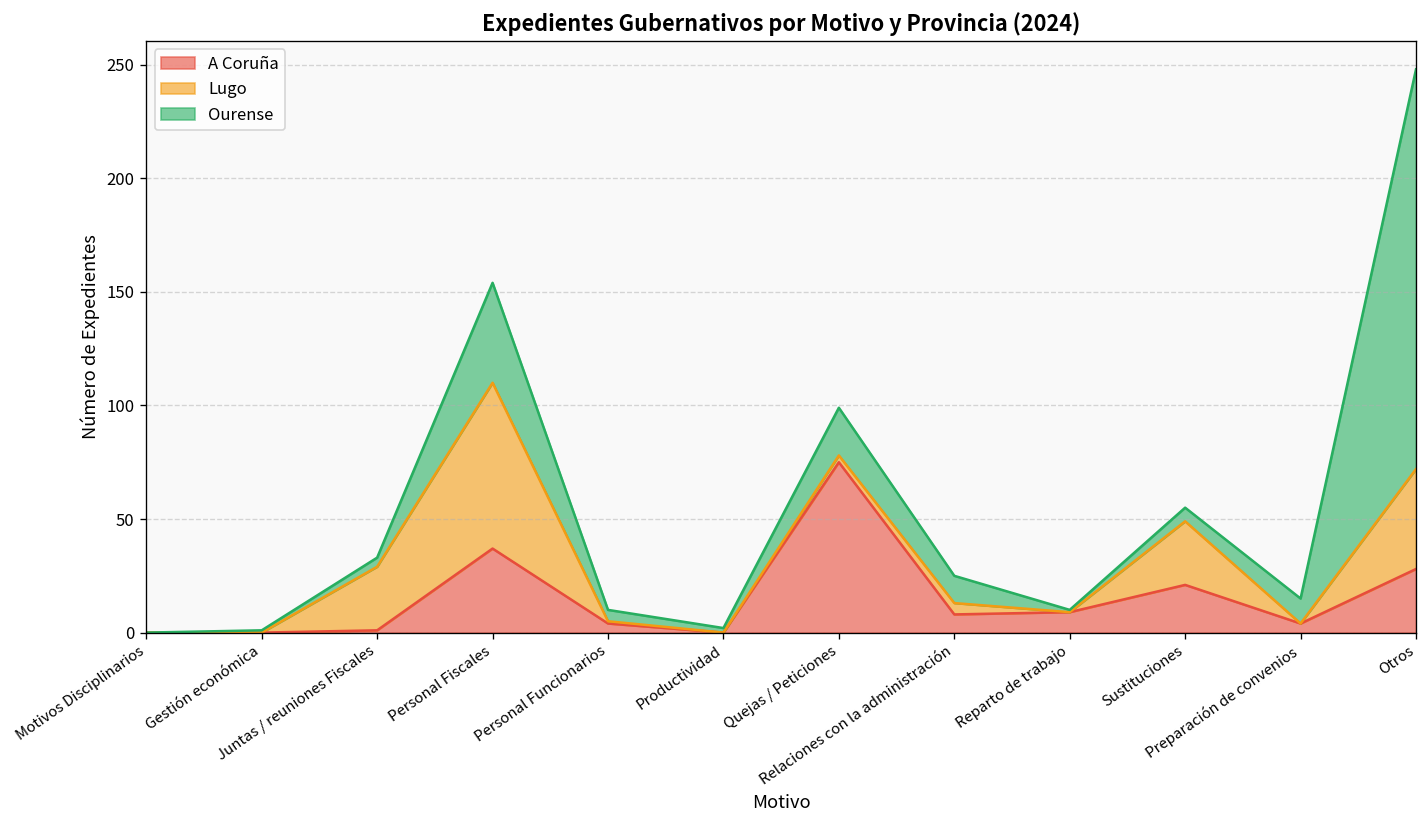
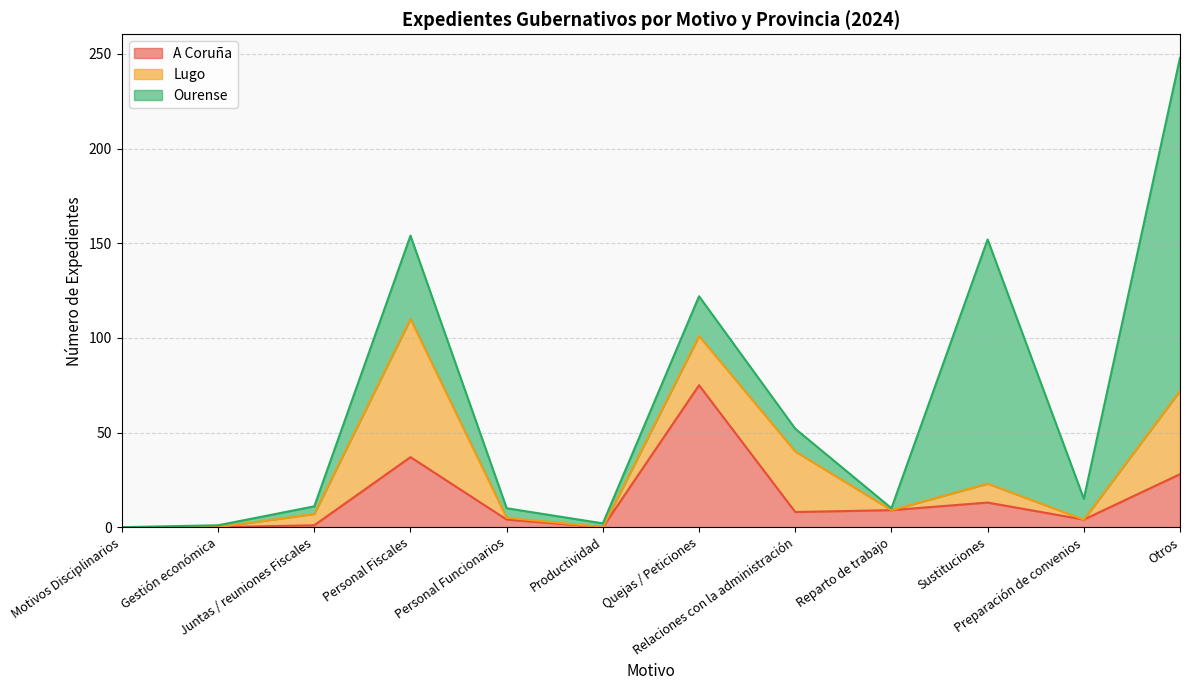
Lugo, Juntas / reuniones Fiscales: 28 -> 6
Lugo, Quejas / Peticiones: 3 -> 26
Lugo, Relaciones con la administración: 5 -> 32
A Coruña, Sustituciones: 21 -> 13
Lugo, Sustituciones: 28 -> 10
Ourense, Sustituciones: 6 -> 129
